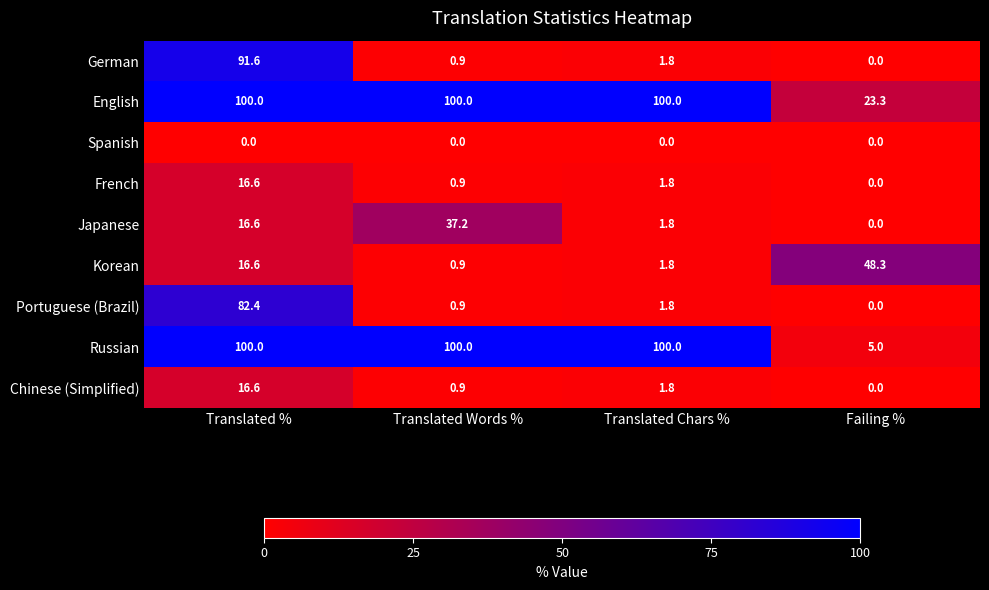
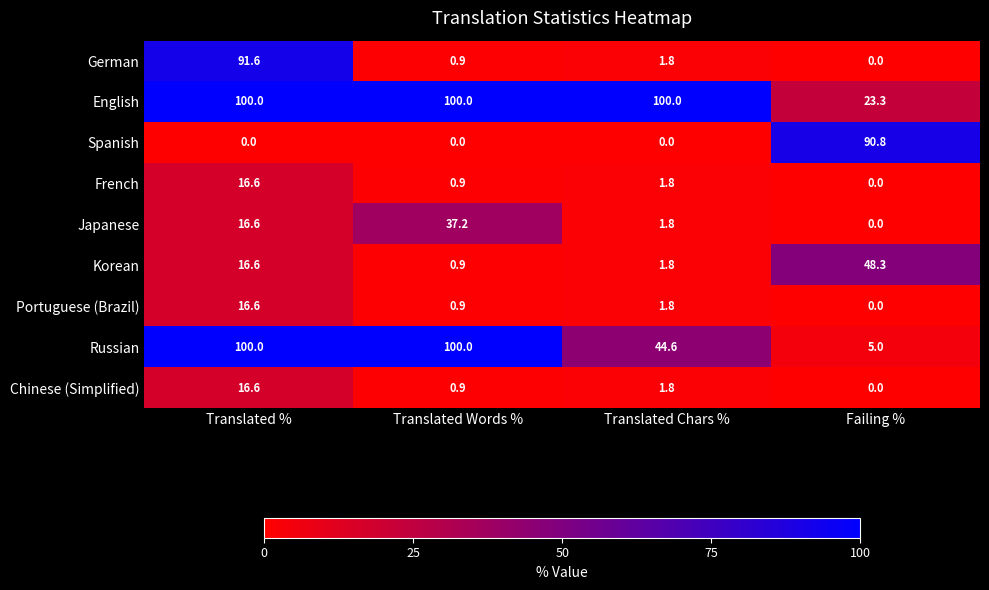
Spanish, Failing %: 0.0 -> 90.8
Portuguese (Brazil), Translated %: 82.4 -> 16.6
Russian, Translated Chars %: 100.0 -> 44.6
